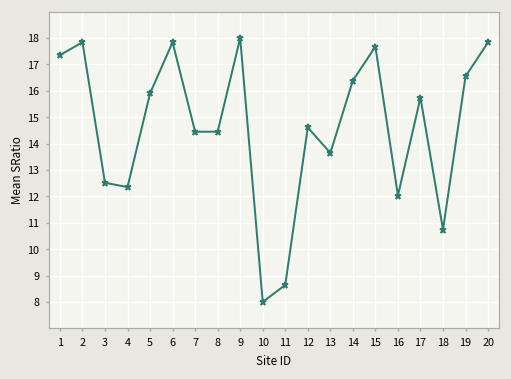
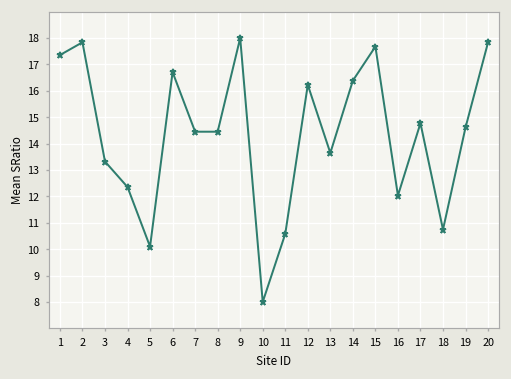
3: 12.5 -> 13.3
5: 15.9 -> 10.1
6: 17.8 -> 16.7
11: 8.6 -> 10.6
12: 14.6 -> 16.2
17: 15.7 -> 14.8
19: 16.5 -> 14.6
